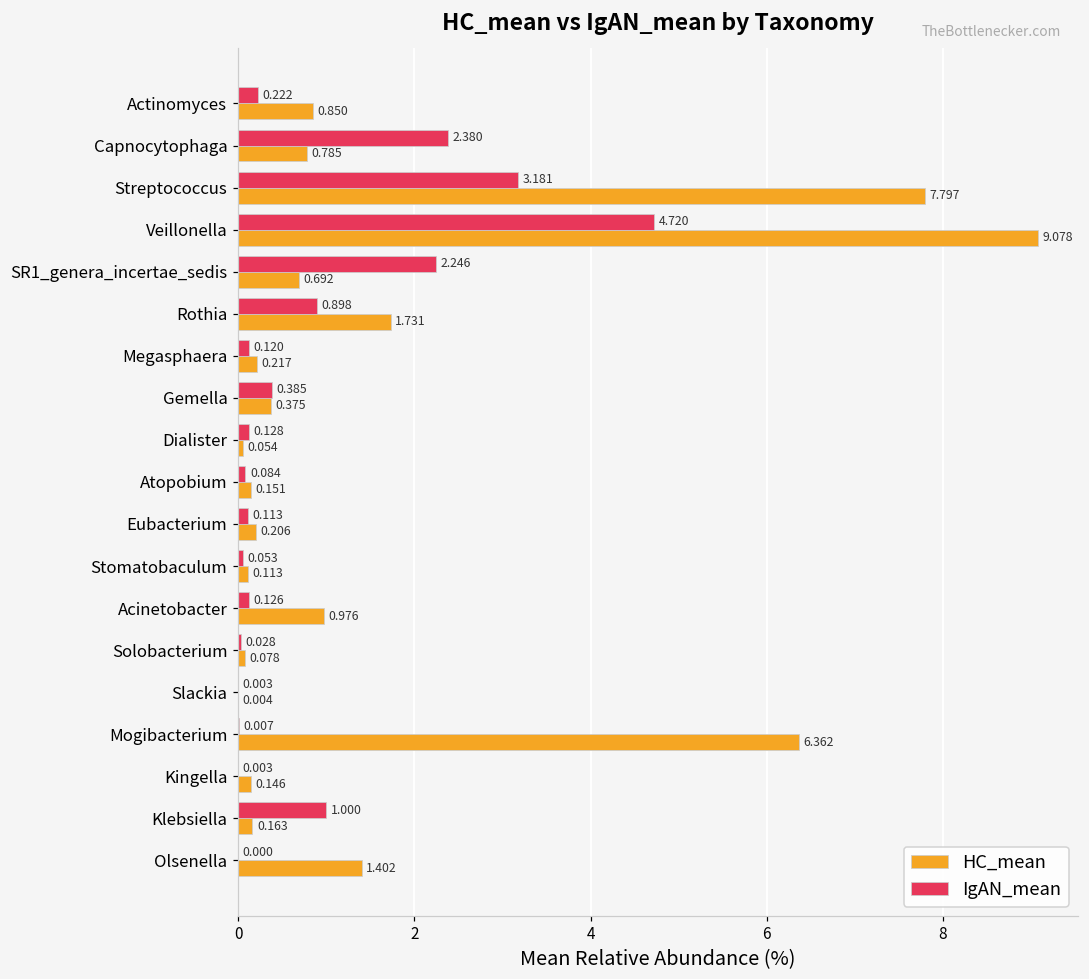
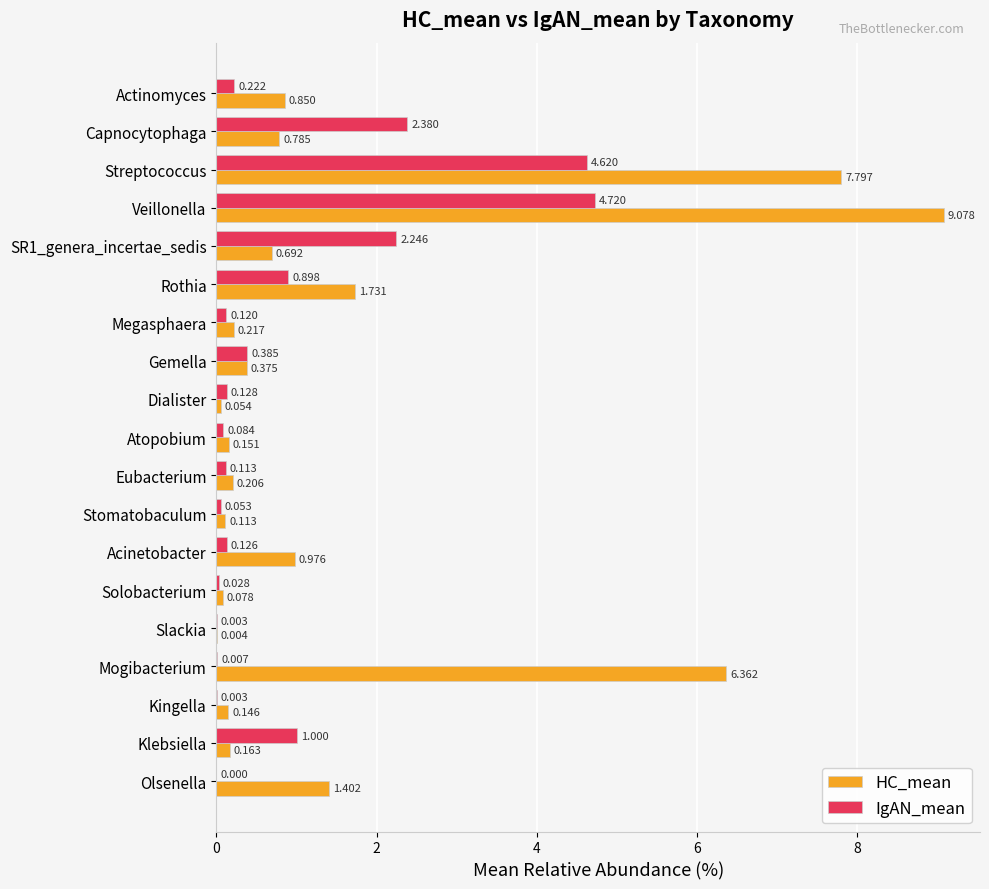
IgAN_mean, Streptococcus: 3.181 -> 4.620
